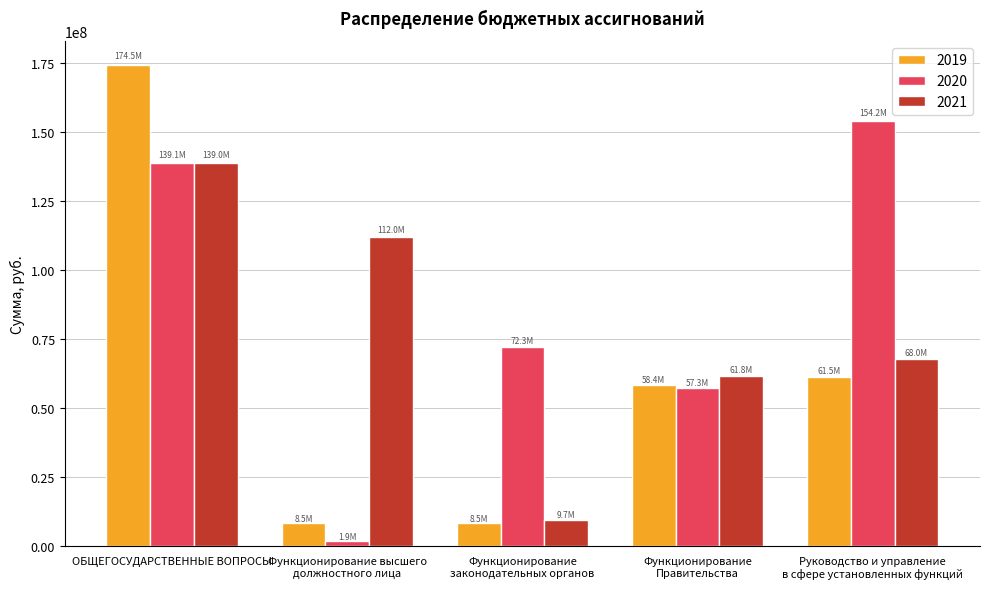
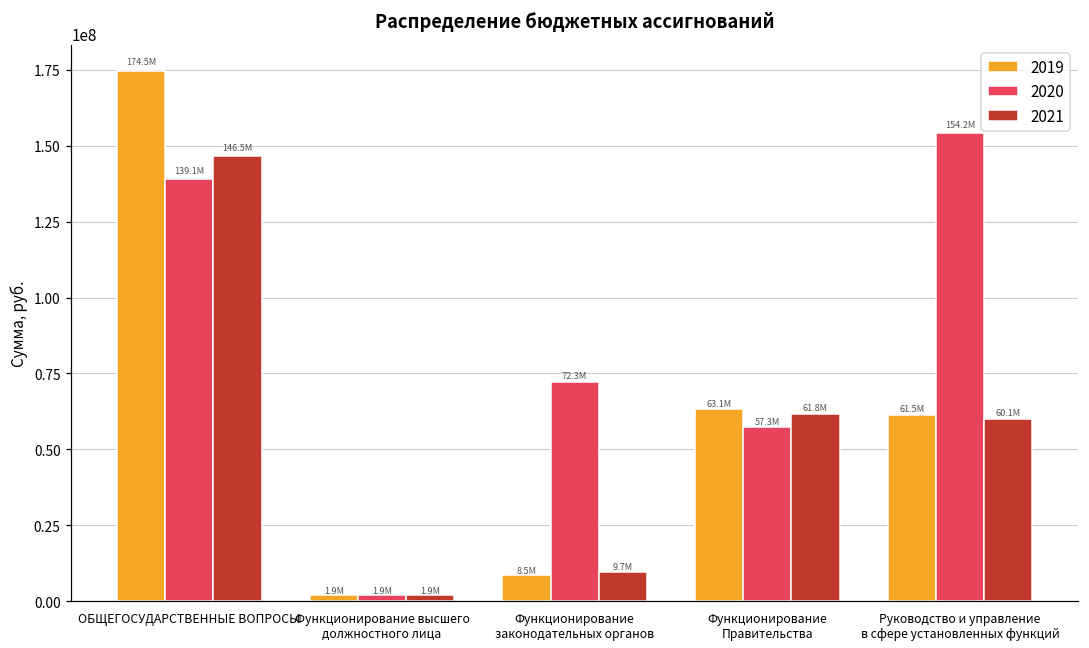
2021, ОБЩЕГОСУДАРСТВЕННЫЕ ВОПРОСЫ: 139.0M -> 146.5M
2019, Функционирование высшего должностного лица: 8.5M -> 1.9M
2021, Функционирование высшего должностного лица: 112.0M -> 1.9M
2019, Функционирование Правительства: 58.4M -> 63.1M
2021, Руководство и управление в сфере установленных функций: 68.0M -> 60.1M
